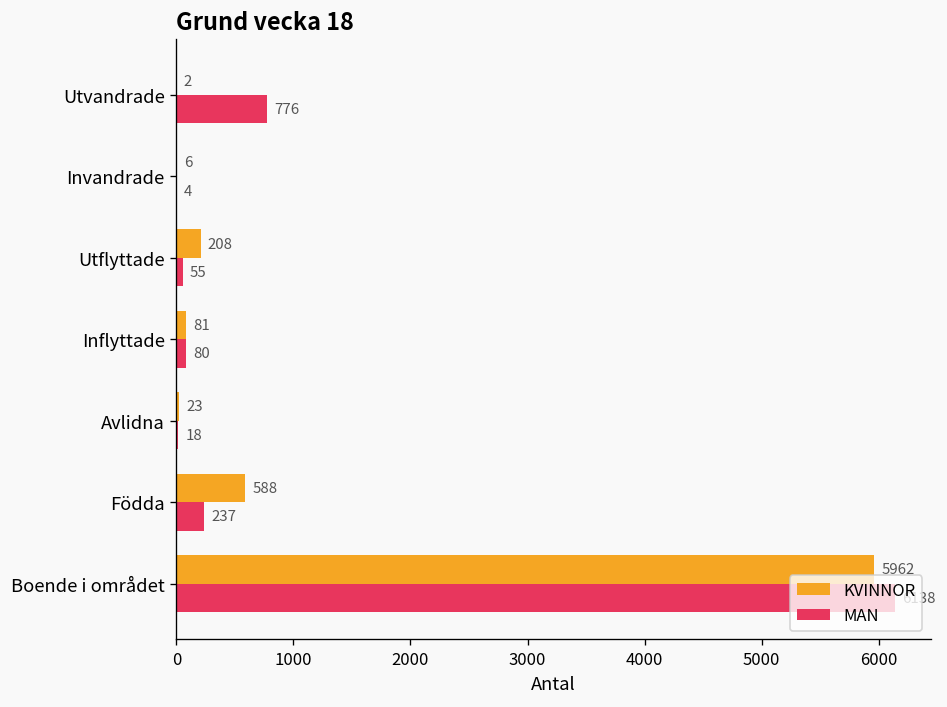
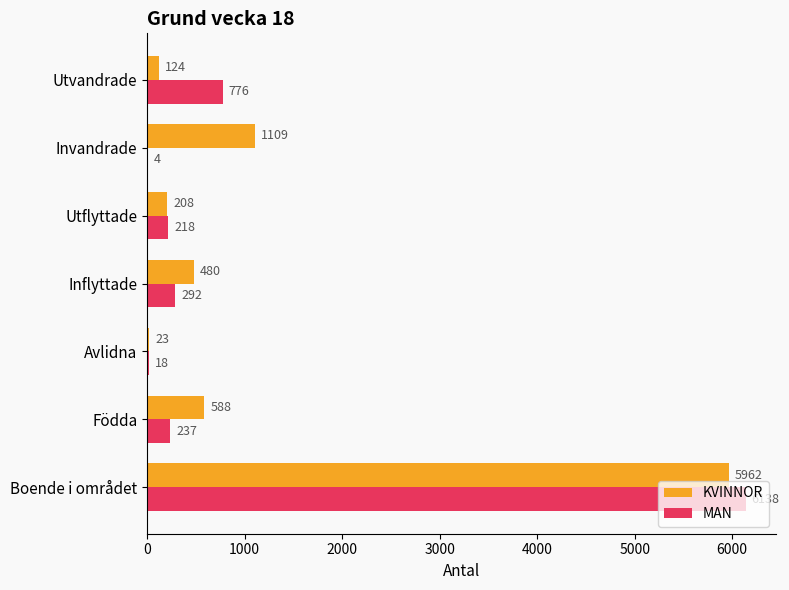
KVINNOR, Utvandrade: 2 -> 124
KVINNOR, Invandrade: 6 -> 1109
MAN, Utflyttade: 55 -> 218
KVINNOR, Inflyttade: 81 -> 480
MAN, Inflyttade: 80 -> 292
